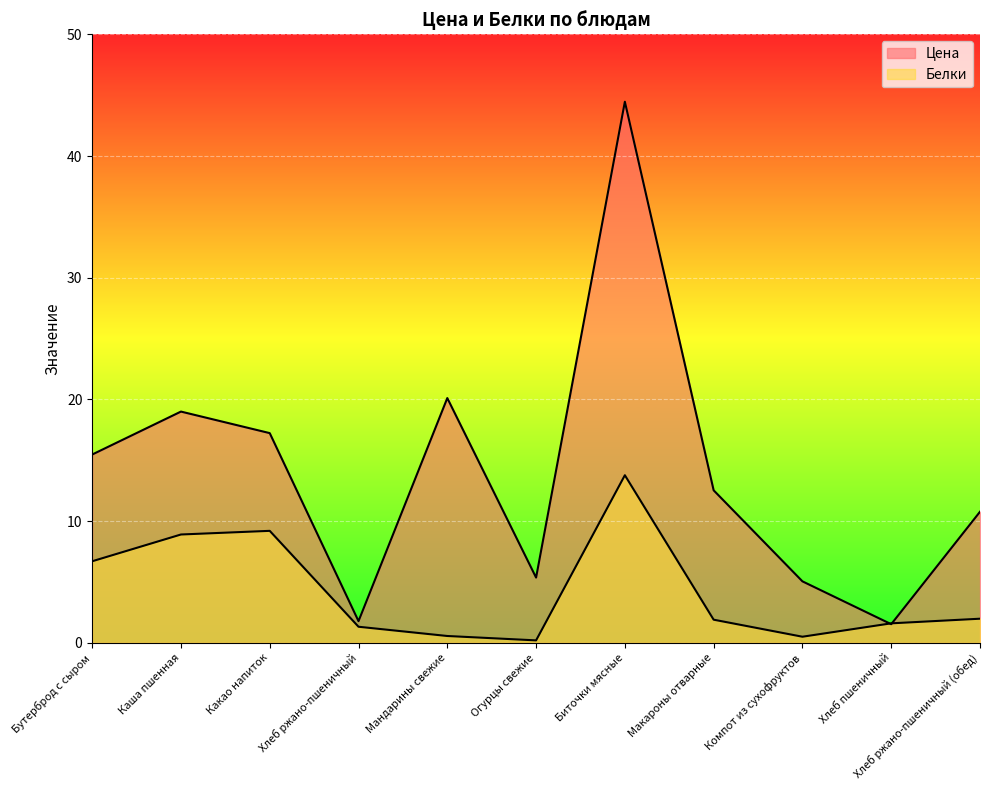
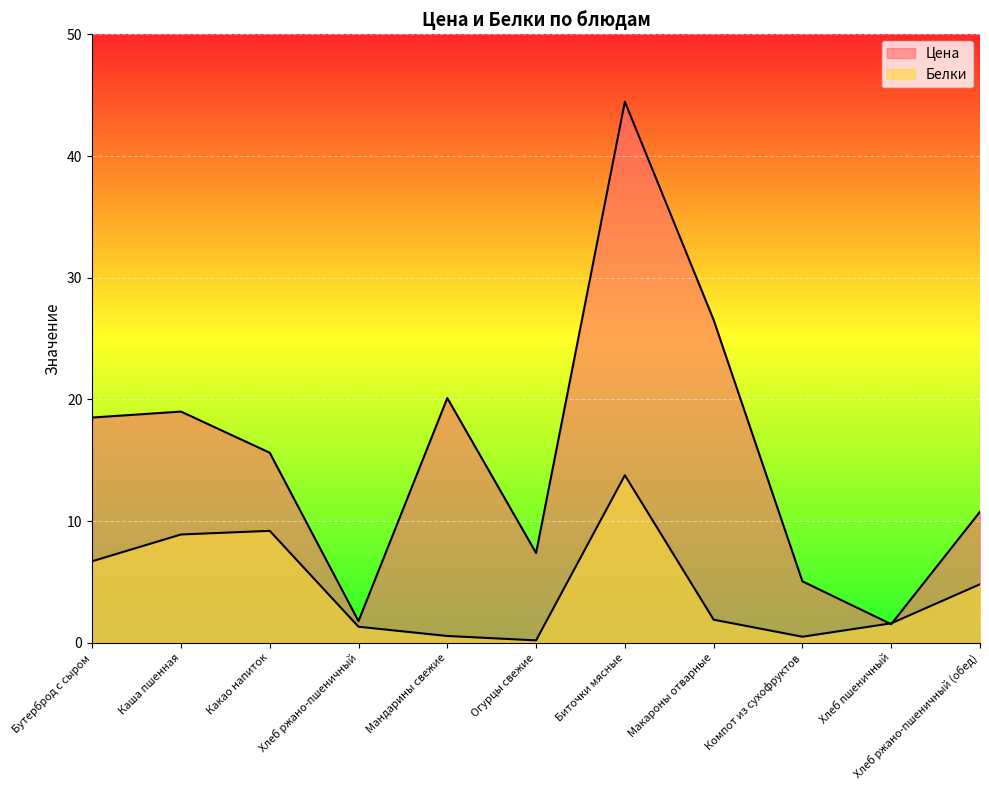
Цена, Бутерброд с сыром: 15.5 -> 18.5
Цена, Какао напиток: 17.2 -> 15.6
Цена, Огурцы свежие: 5.4 -> 7.4
Цена, Макароны отварные: 12.5 -> 26.5
Белки, Хлеб ржано-пшеничный (обед): 2.0 -> 4.8
